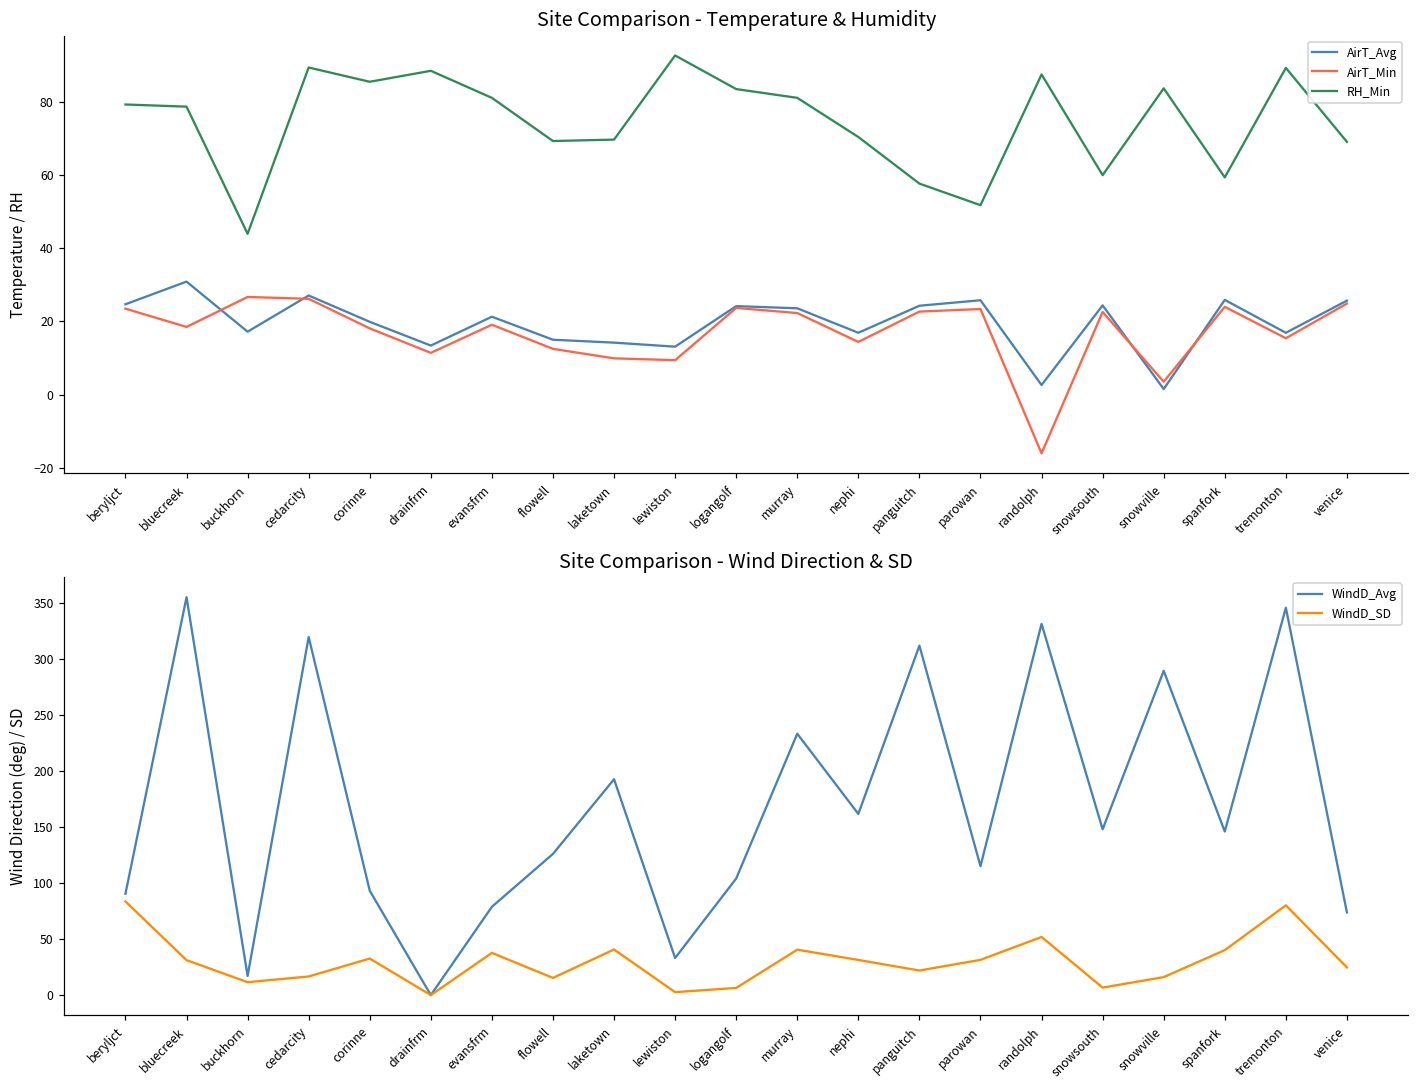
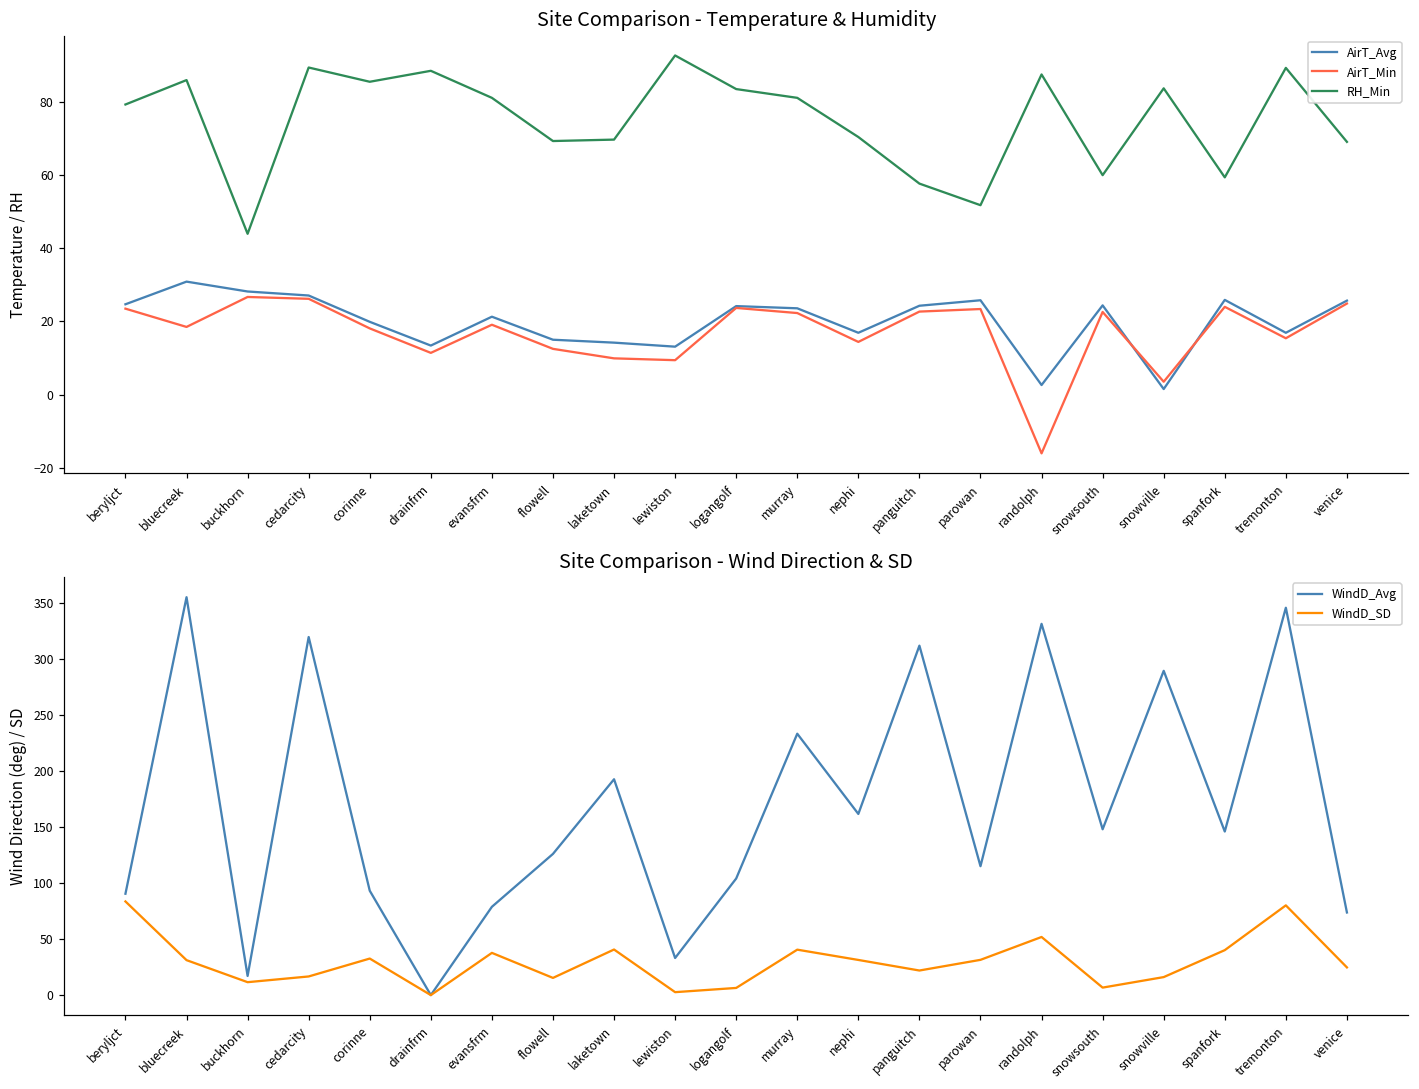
Site Comparison - Temperature & Humidity, RH_Min, bluecreek: 79 -> 86
Site Comparison - Temperature & Humidity, AirT_Avg, buckhorn: 17 -> 28
